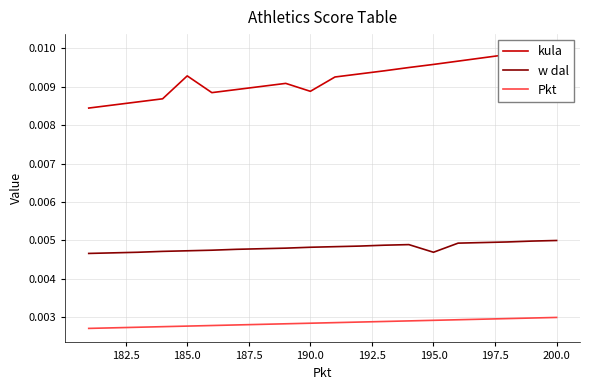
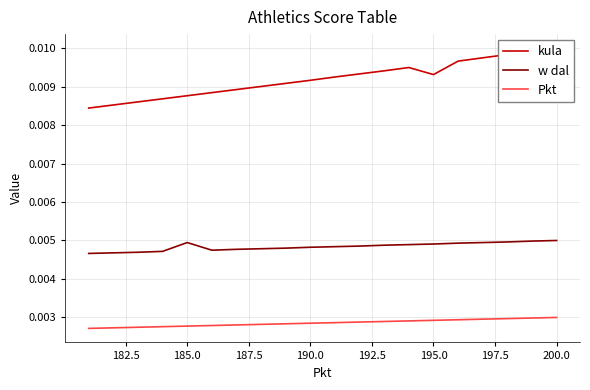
kula, 185.0: 0.0093 -> 0.0088
w dal, 185.0: 0.0047 -> 0.0049
kula, 190.0: 0.0089 -> 0.0092
kula, 195.0: 0.0096 -> 0.0093
w dal, 195.0: 0.0047 -> 0.0049
